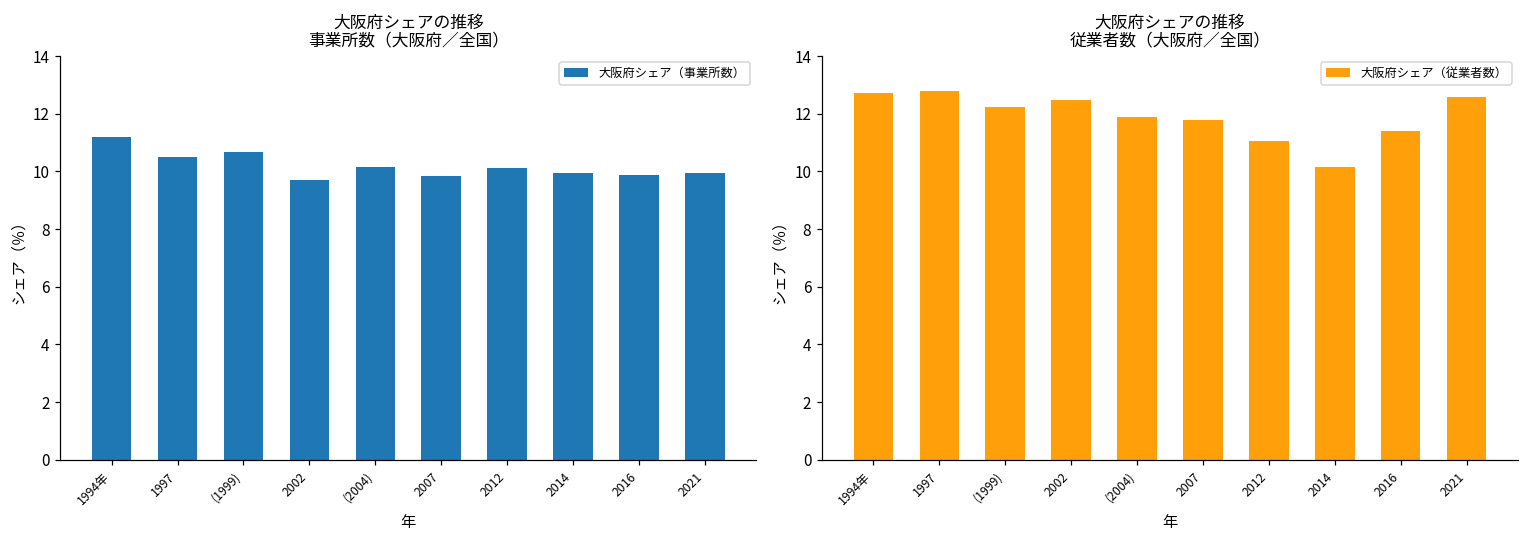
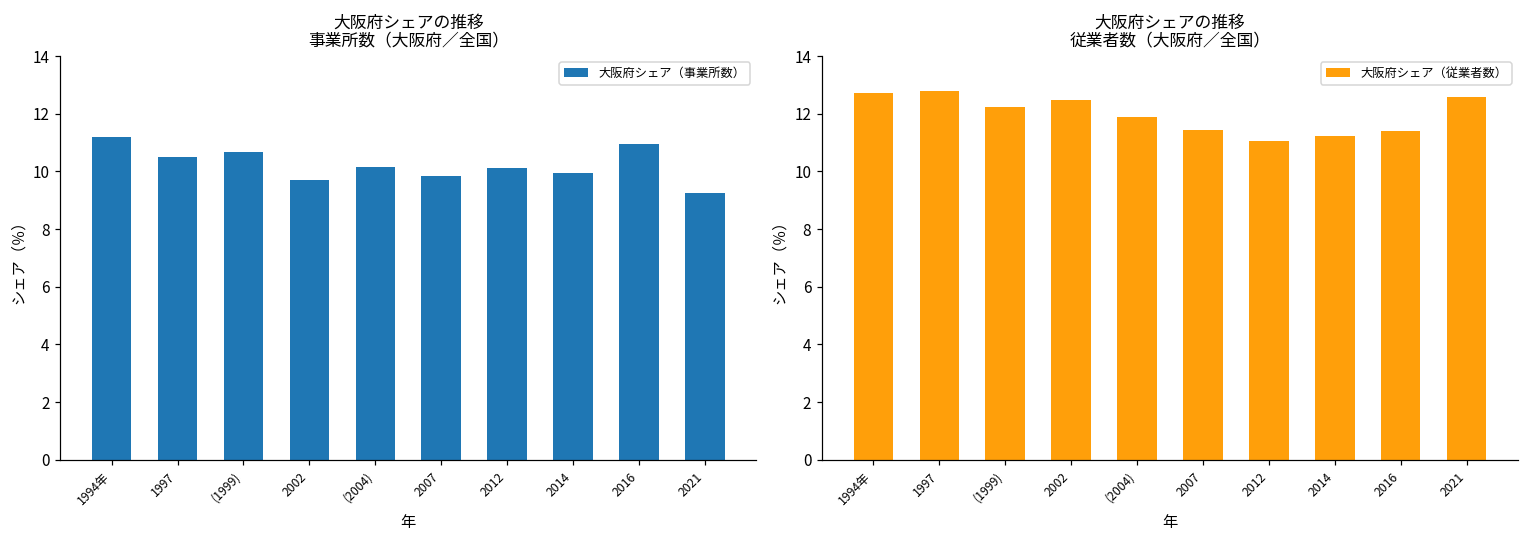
大阪府シェアの推移 事業所数（大阪府／全国）, 2016: 9.9 -> 11.0
大阪府シェアの推移 事業所数（大阪府／全国）, 2021: 9.9 -> 9.3
大阪府シェアの推移 従業者数（大阪府／全国）, 2007: 11.8 -> 11.4
大阪府シェアの推移 従業者数（大阪府／全国）, 2014: 10.1 -> 11.2
